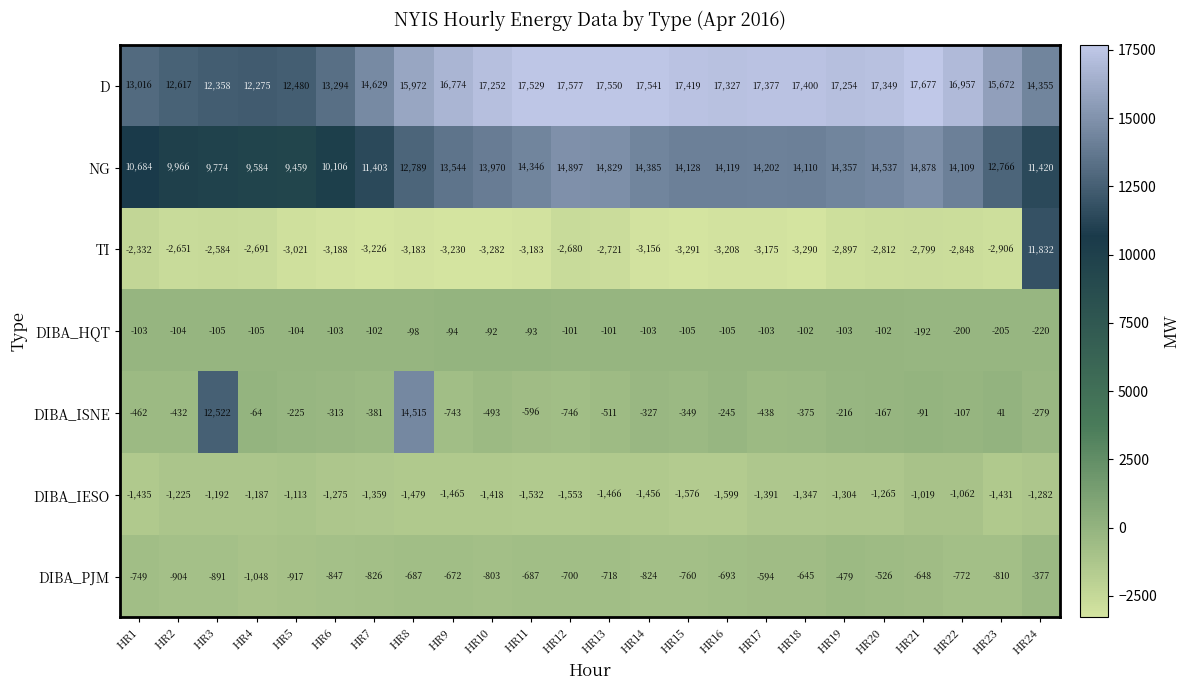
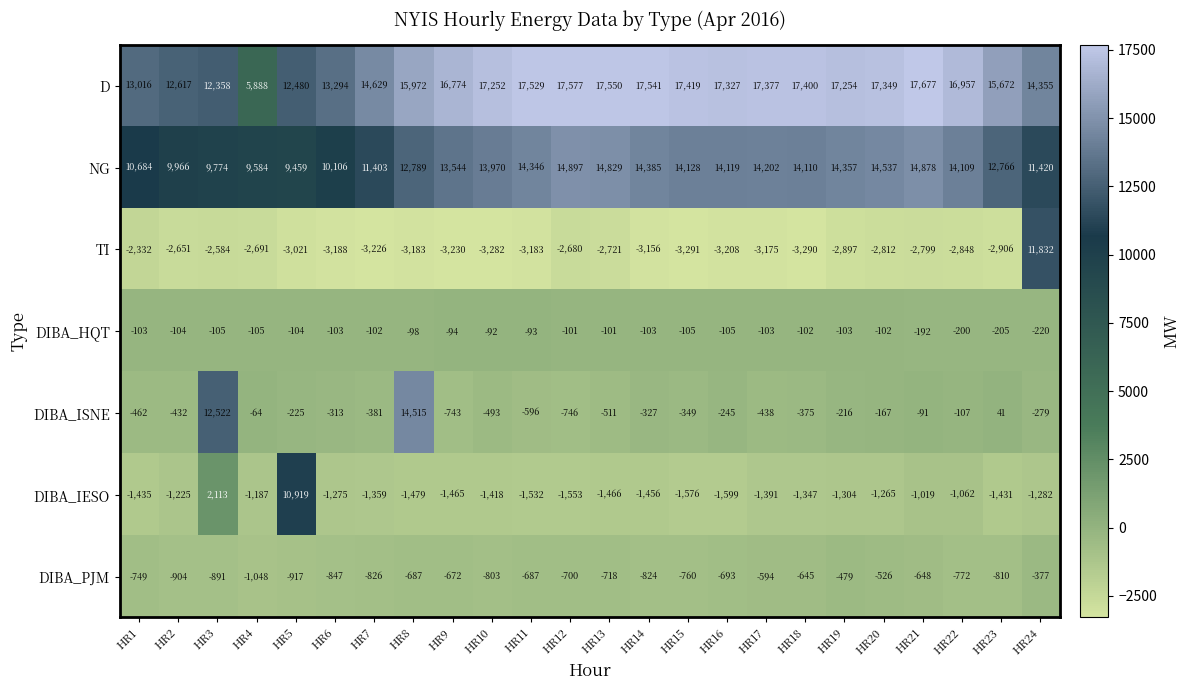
D, HR4: 12,275 -> 5,888
DIBA_IESO, HR3: -1,192 -> 2,113
DIBA_IESO, HR5: -1,113 -> 10,919
